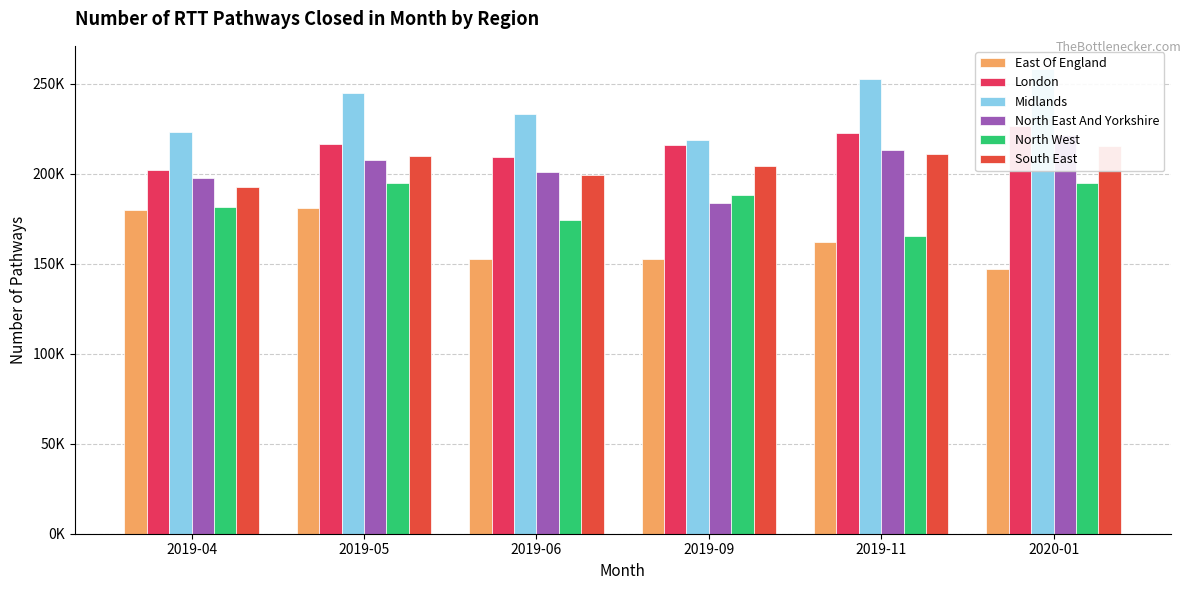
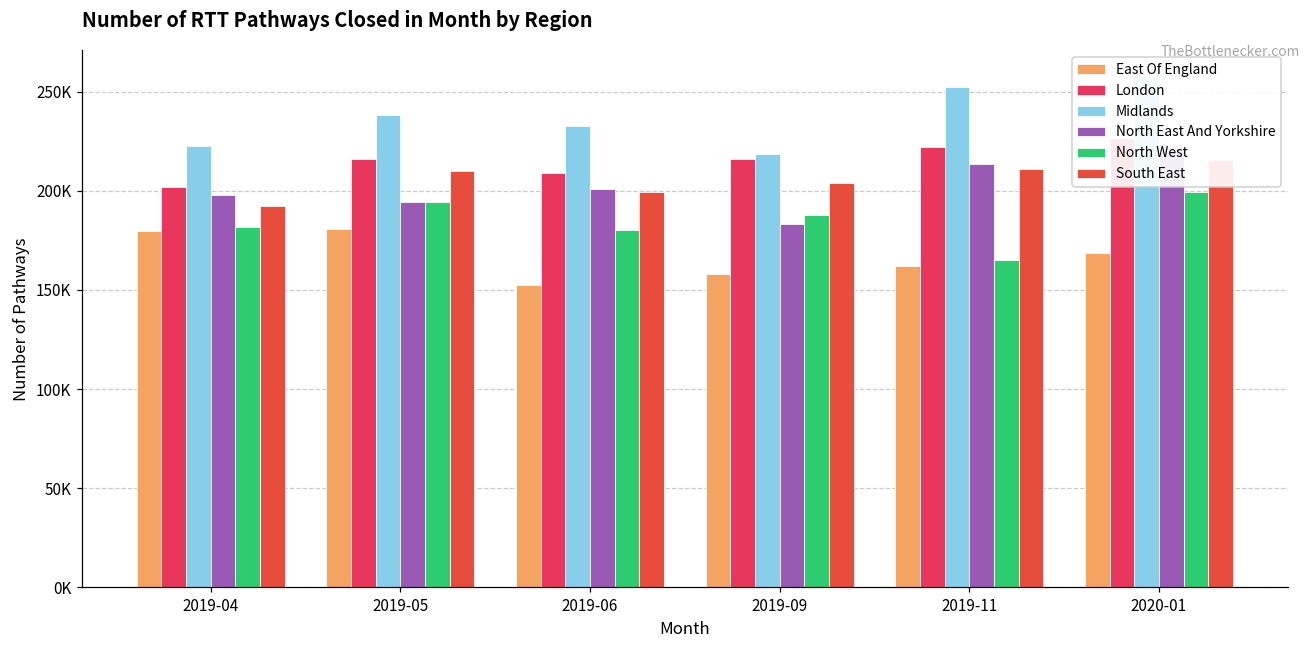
Midlands, 2019-05: 245000 -> 238000
North East And Yorkshire, 2019-05: 207000 -> 194000
North West, 2019-06: 174000 -> 180000
East Of England, 2019-09: 153000 -> 158000
East Of England, 2020-01: 147000 -> 169000
North West, 2020-01: 195000 -> 199000
